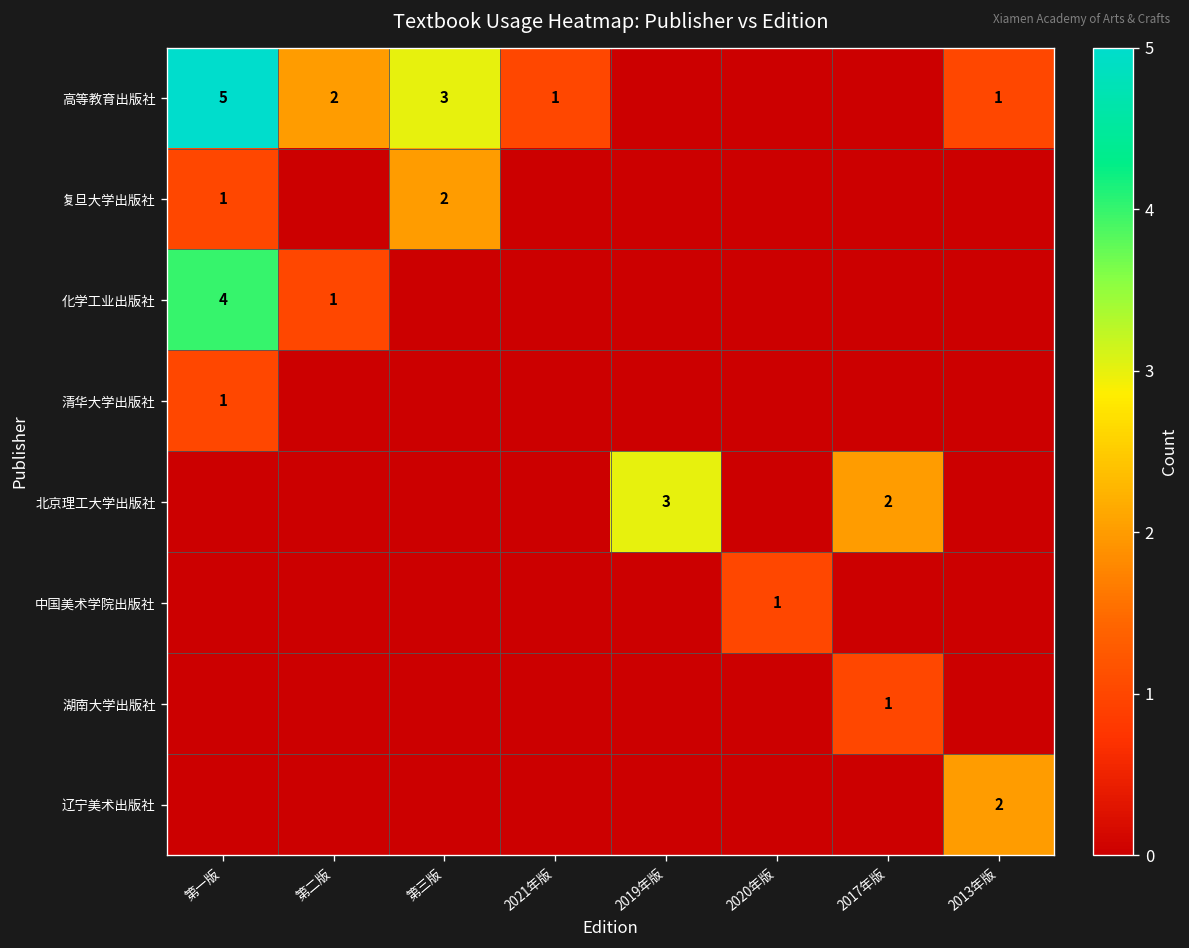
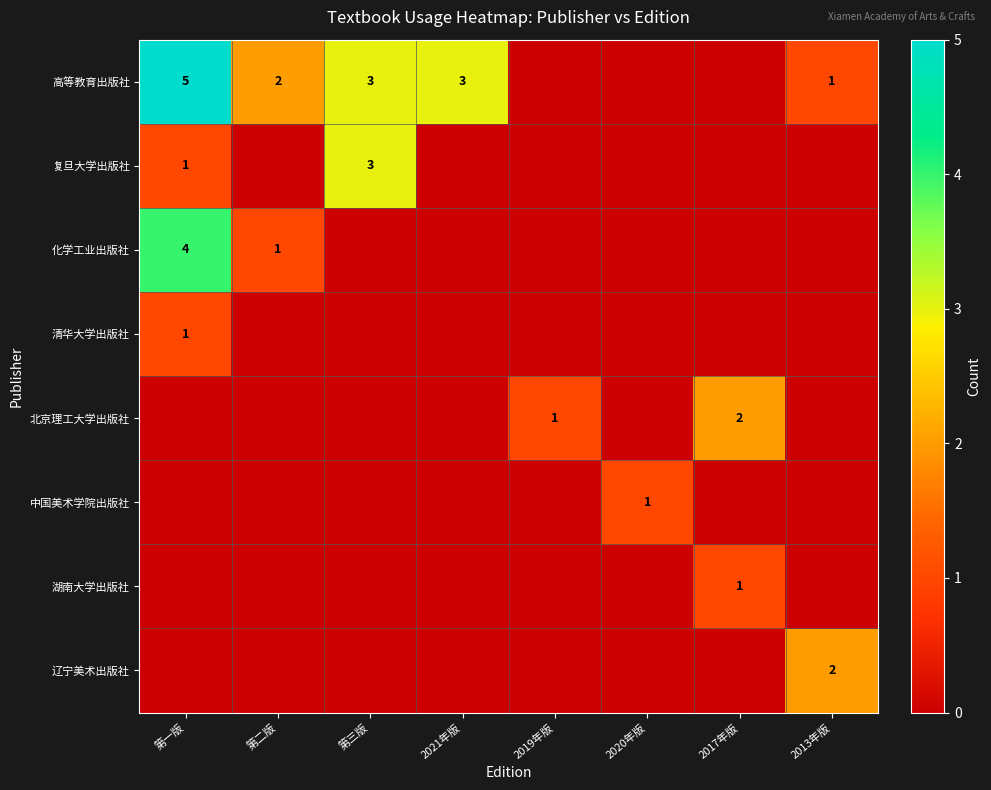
高等教育出版社, 2021年版: 1 -> 3
复旦大学出版社, 第三版: 2 -> 3
北京理工大学出版社, 2019年版: 3 -> 1
